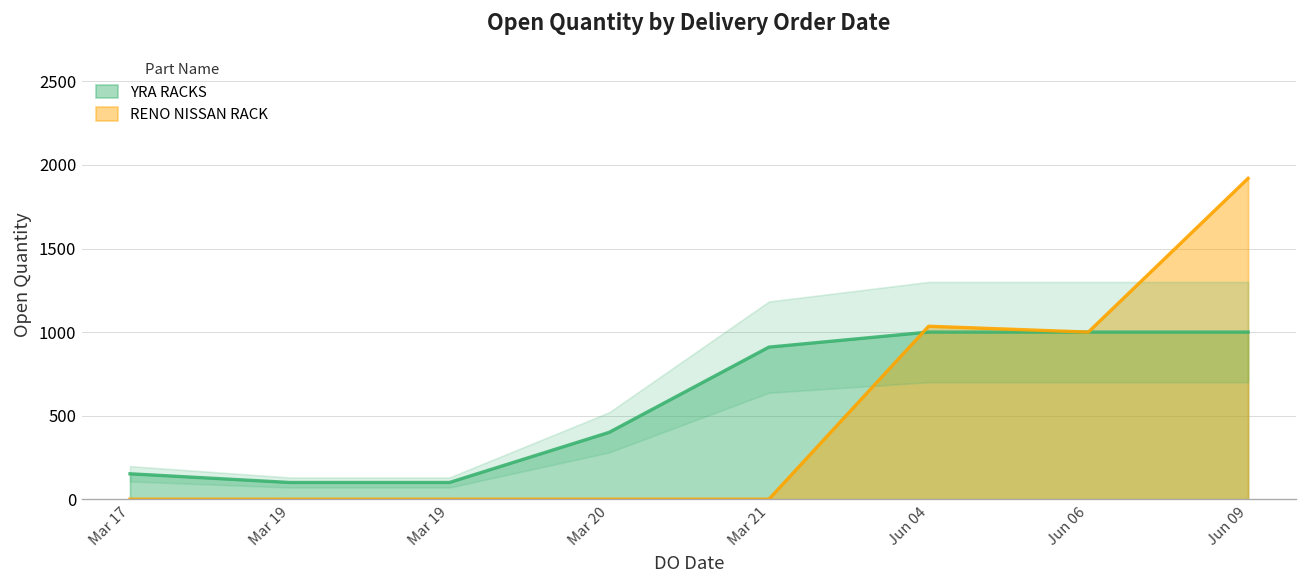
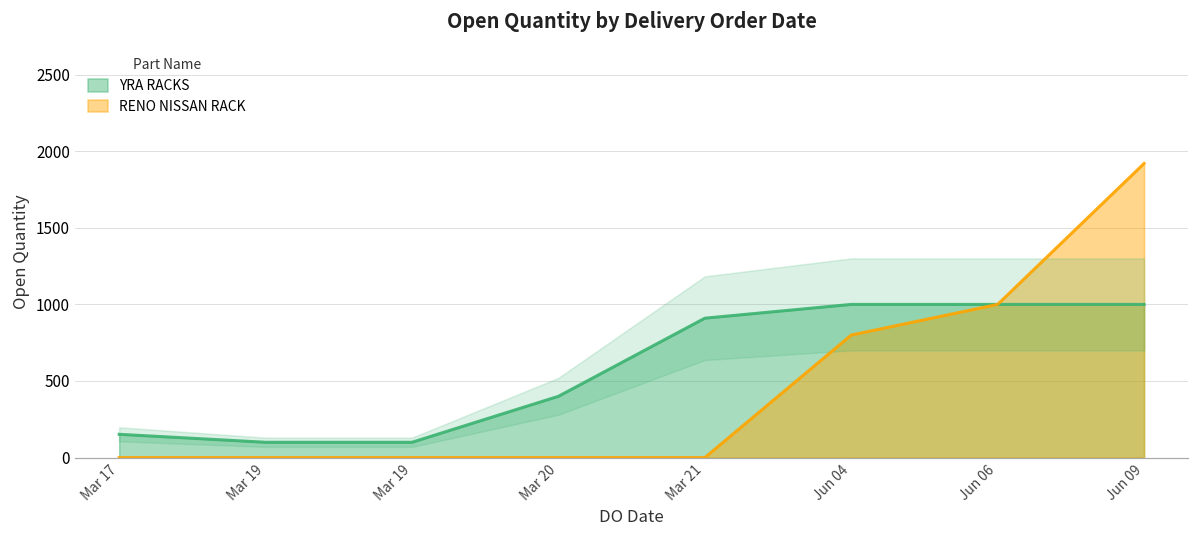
RENO NISSAN RACK, Jun 04: 1040 -> 800
